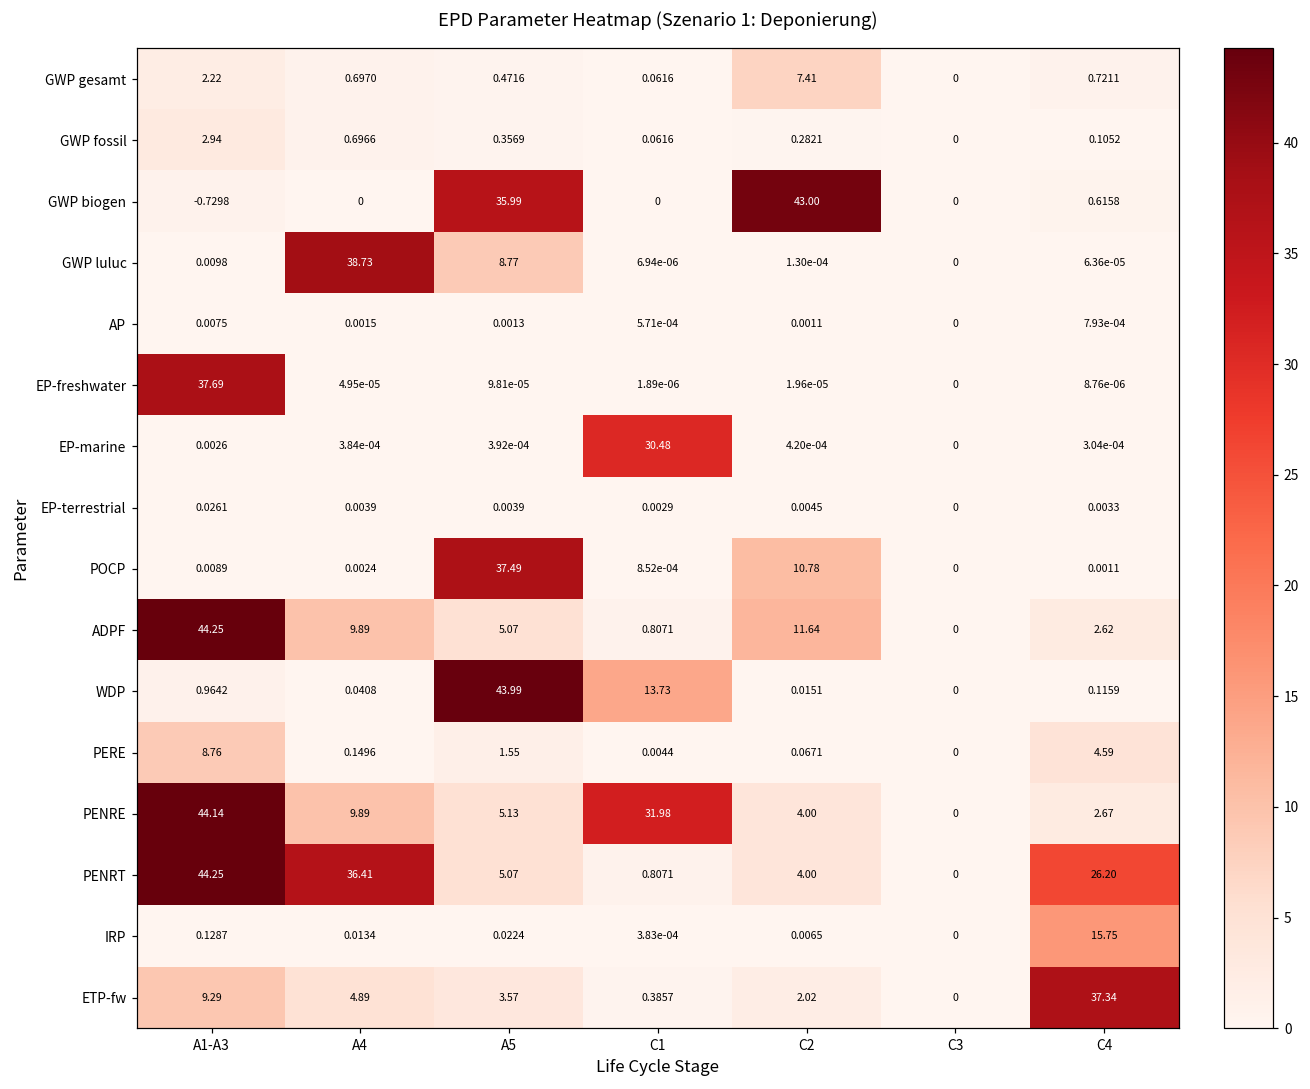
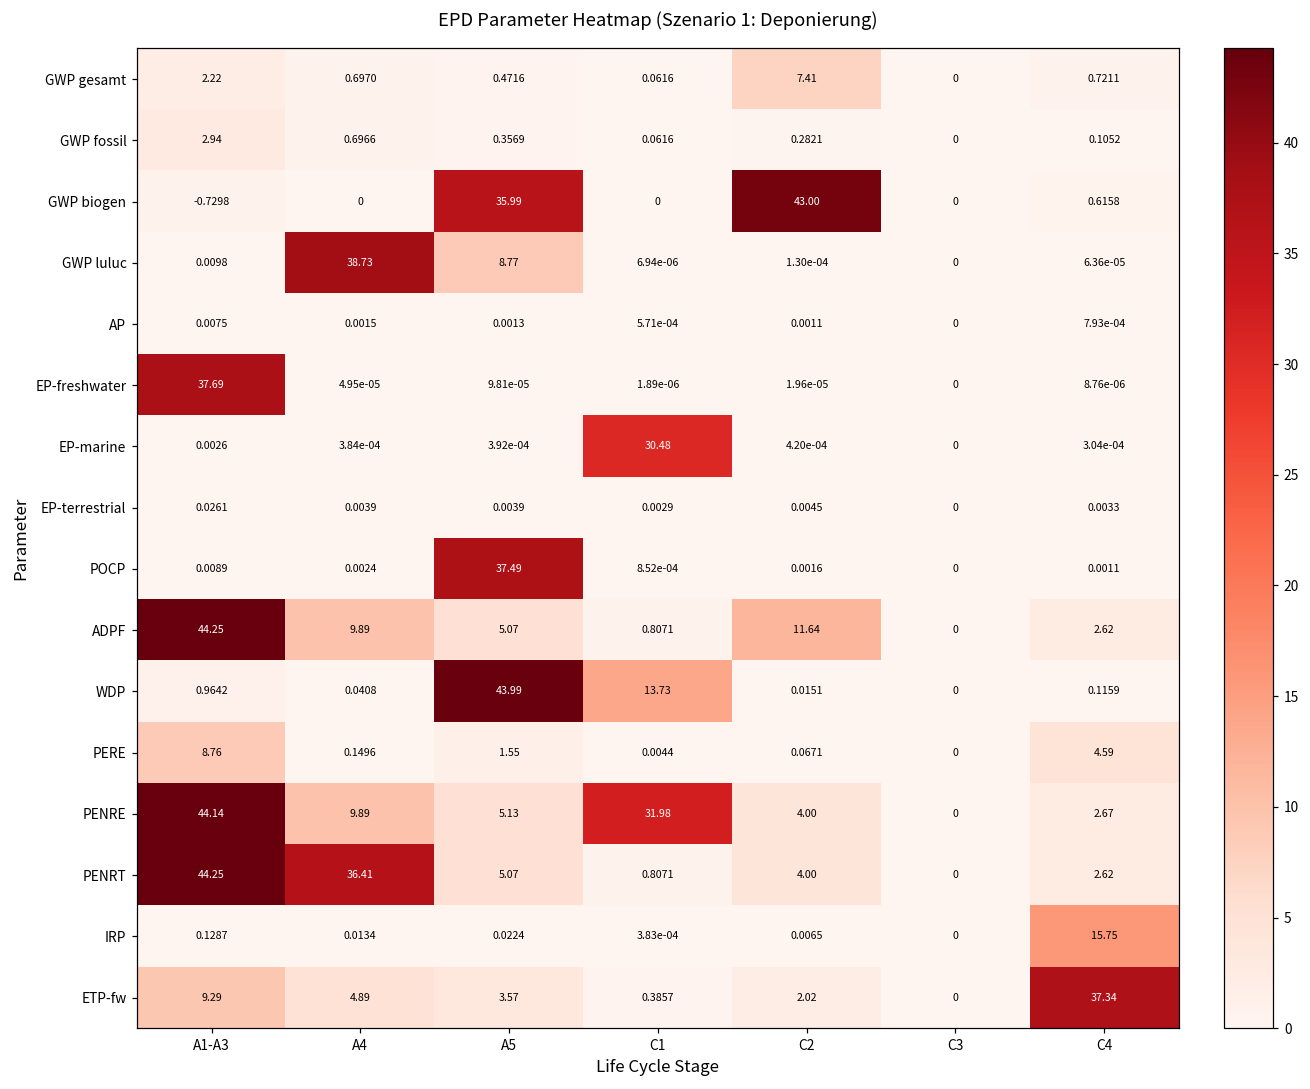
POCP, C2: 10.78 -> 0.0016
PENRT, C4: 26.20 -> 2.62
